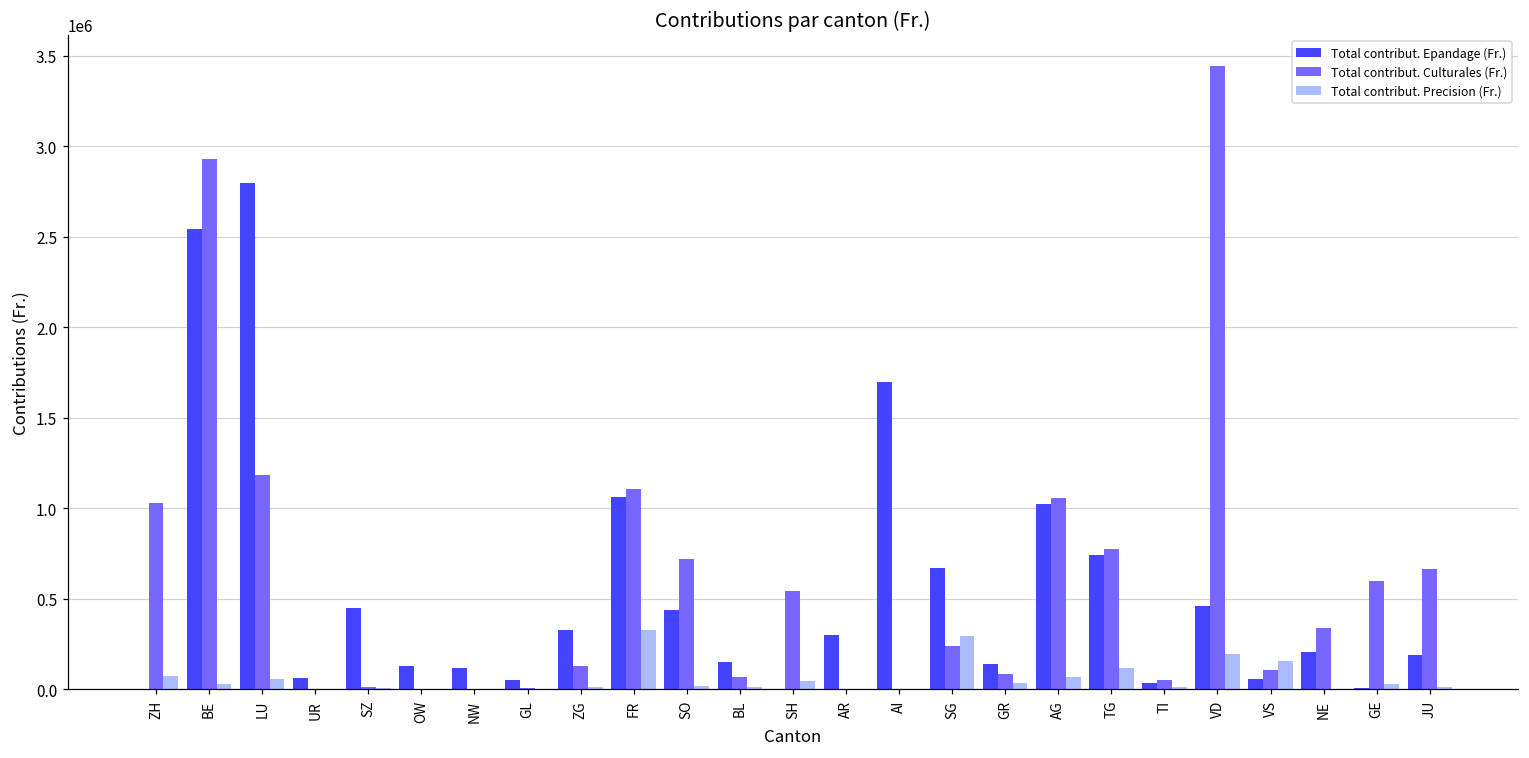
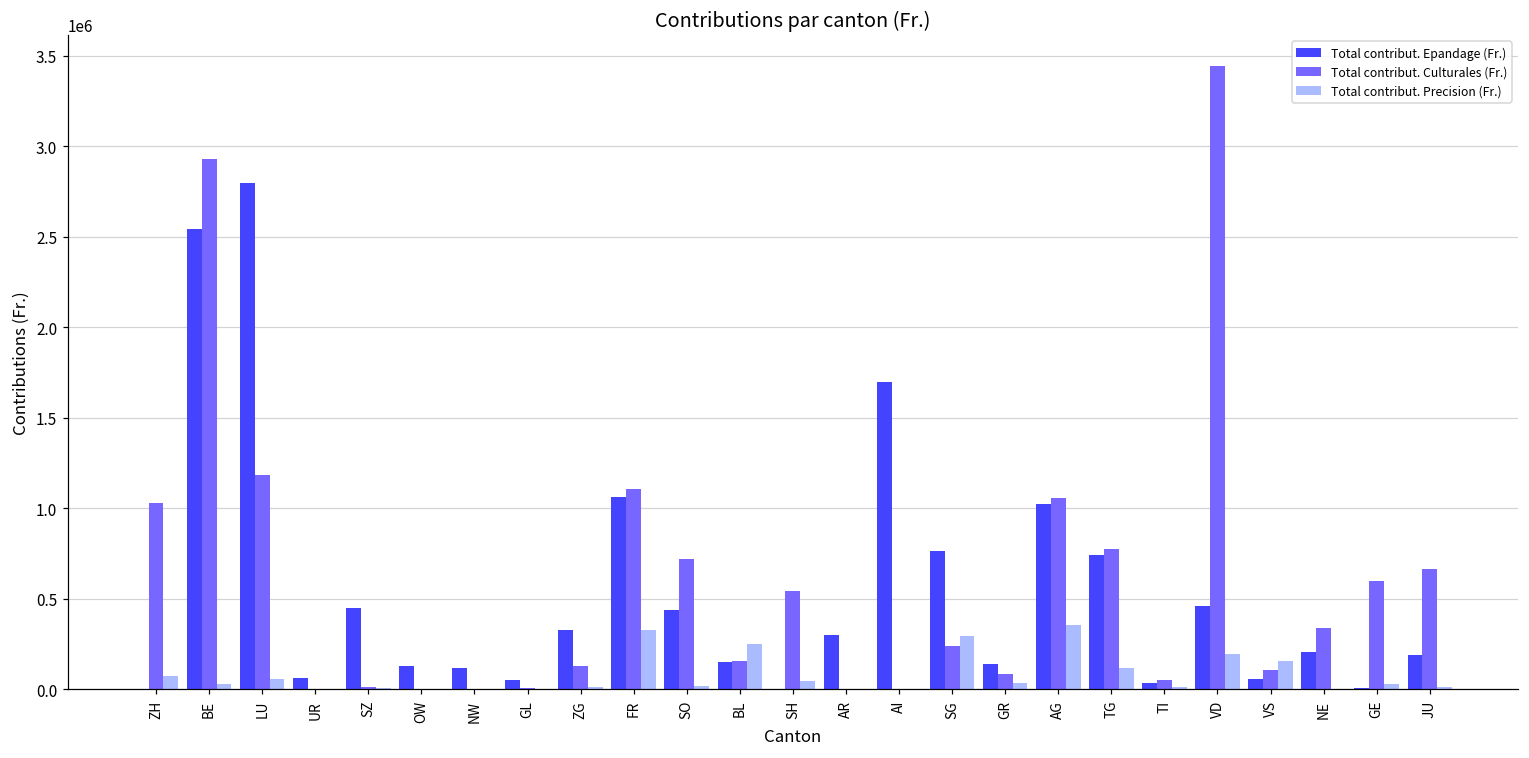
Total contribut. Culturales (Fr.), BL: 70000 -> 160000
Total contribut. Precision (Fr.), BL: 10000 -> 250000
Total contribut. Epandage (Fr.), SG: 670000 -> 770000
Total contribut. Precision (Fr.), AG: 70000 -> 350000
